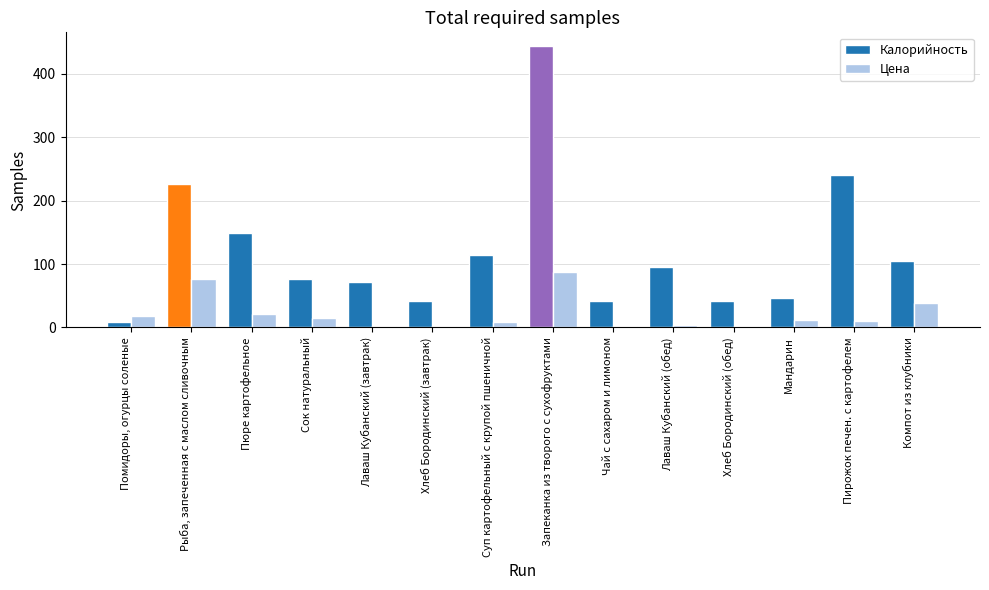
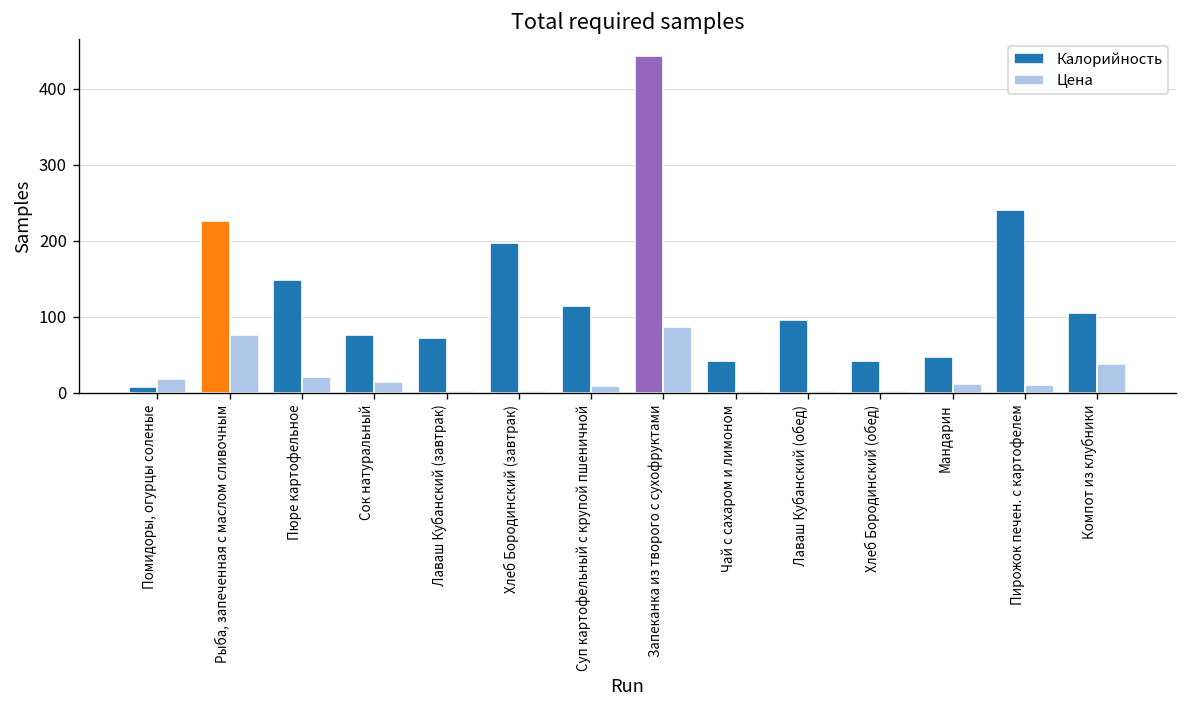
Калорийность, Хлеб Бородинский (завтрак): 40 -> 200
